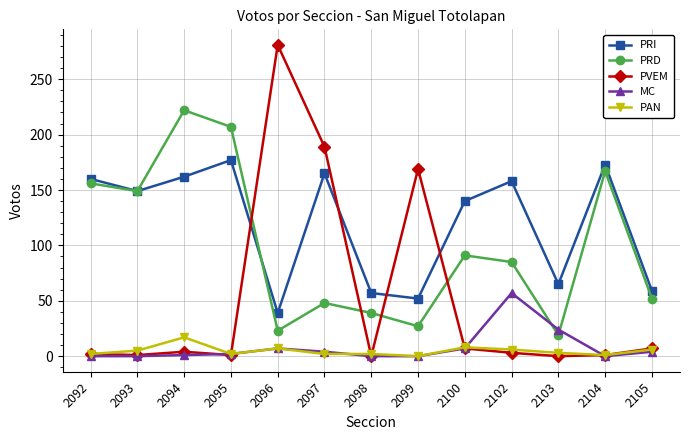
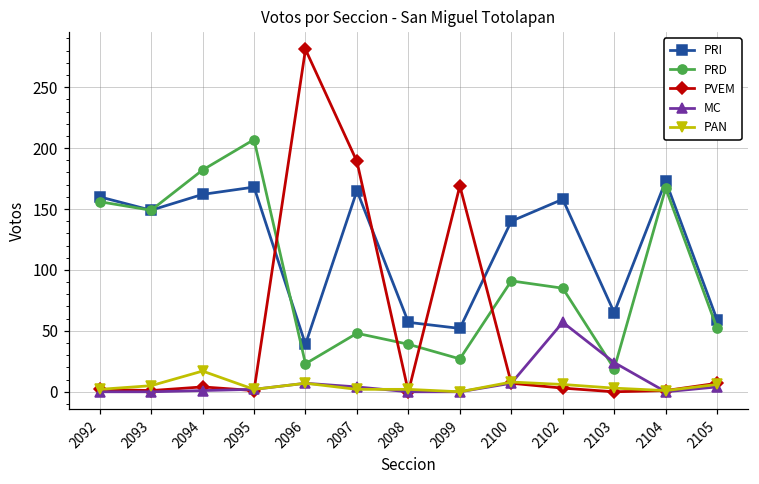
PRD, 2094: 222 -> 182
PRI, 2095: 177 -> 168
